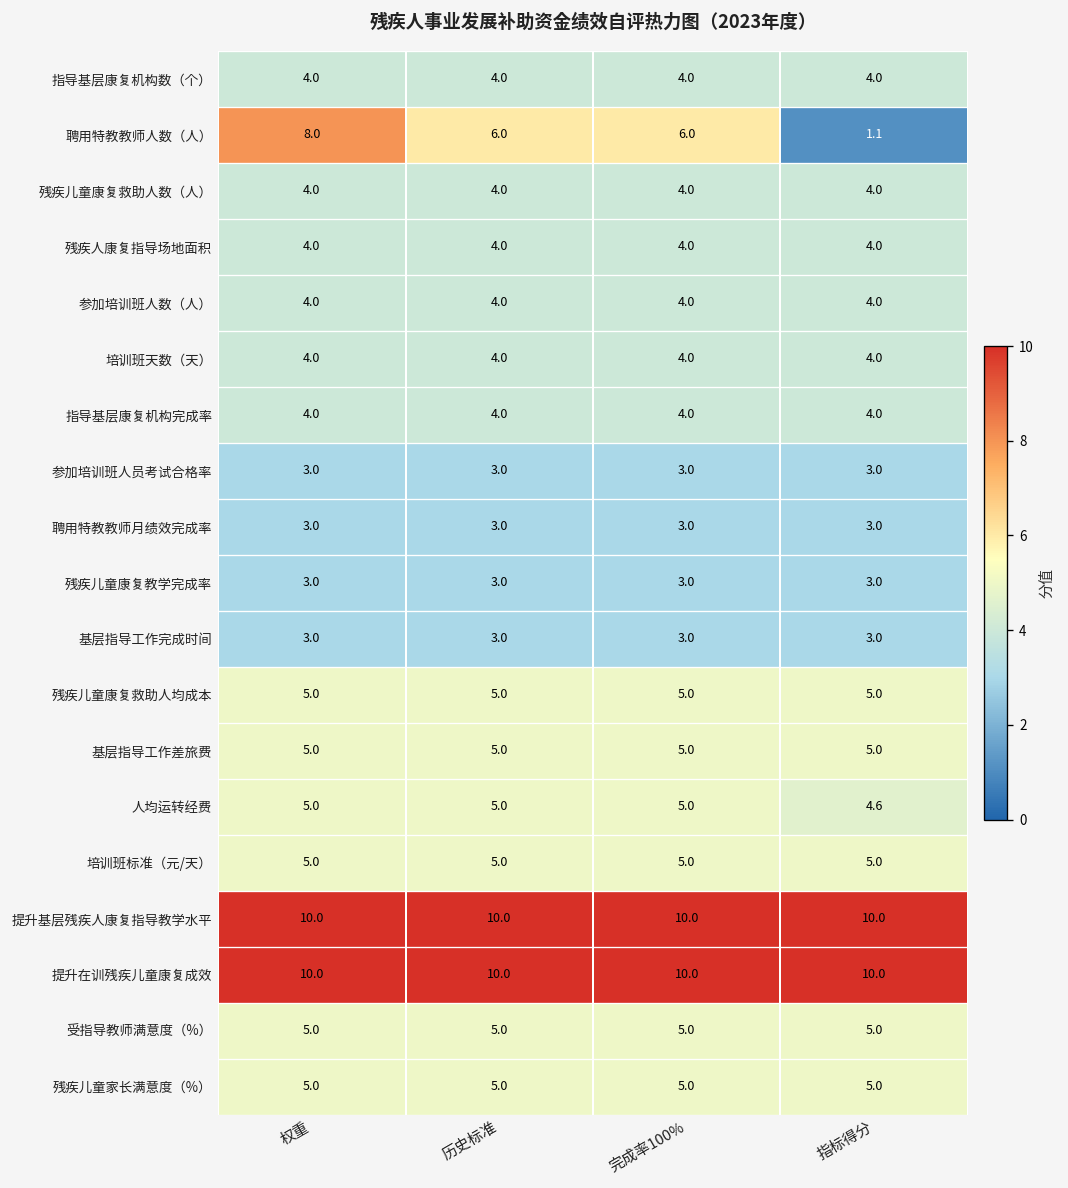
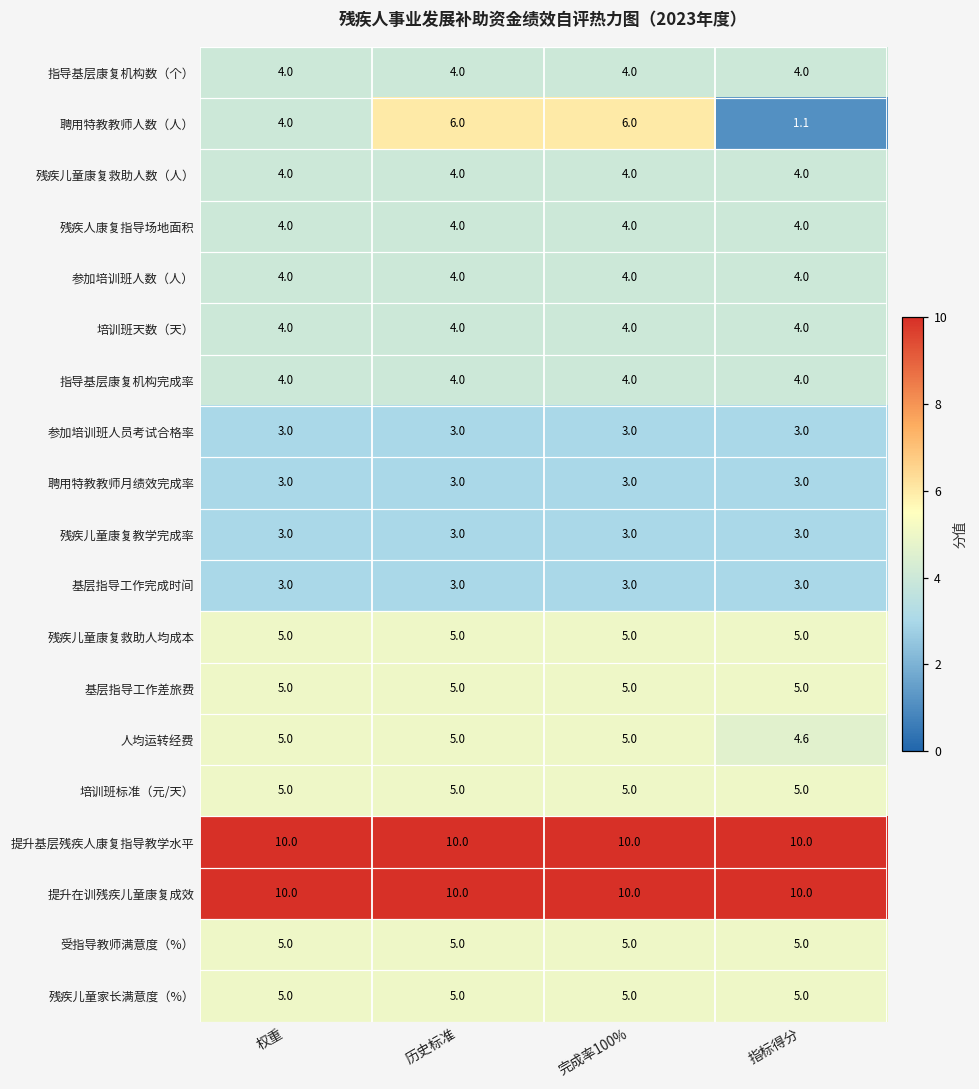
聘用特教教师人数（人）, 权重: 8.0 -> 4.0
